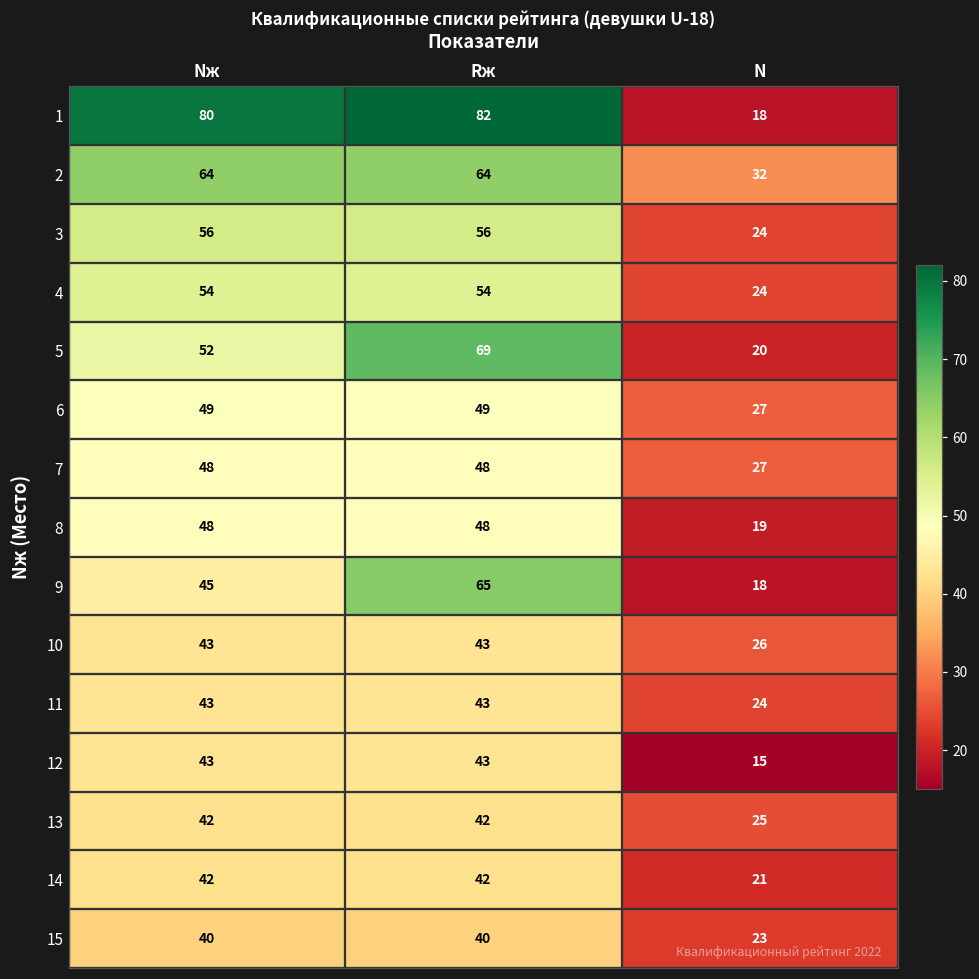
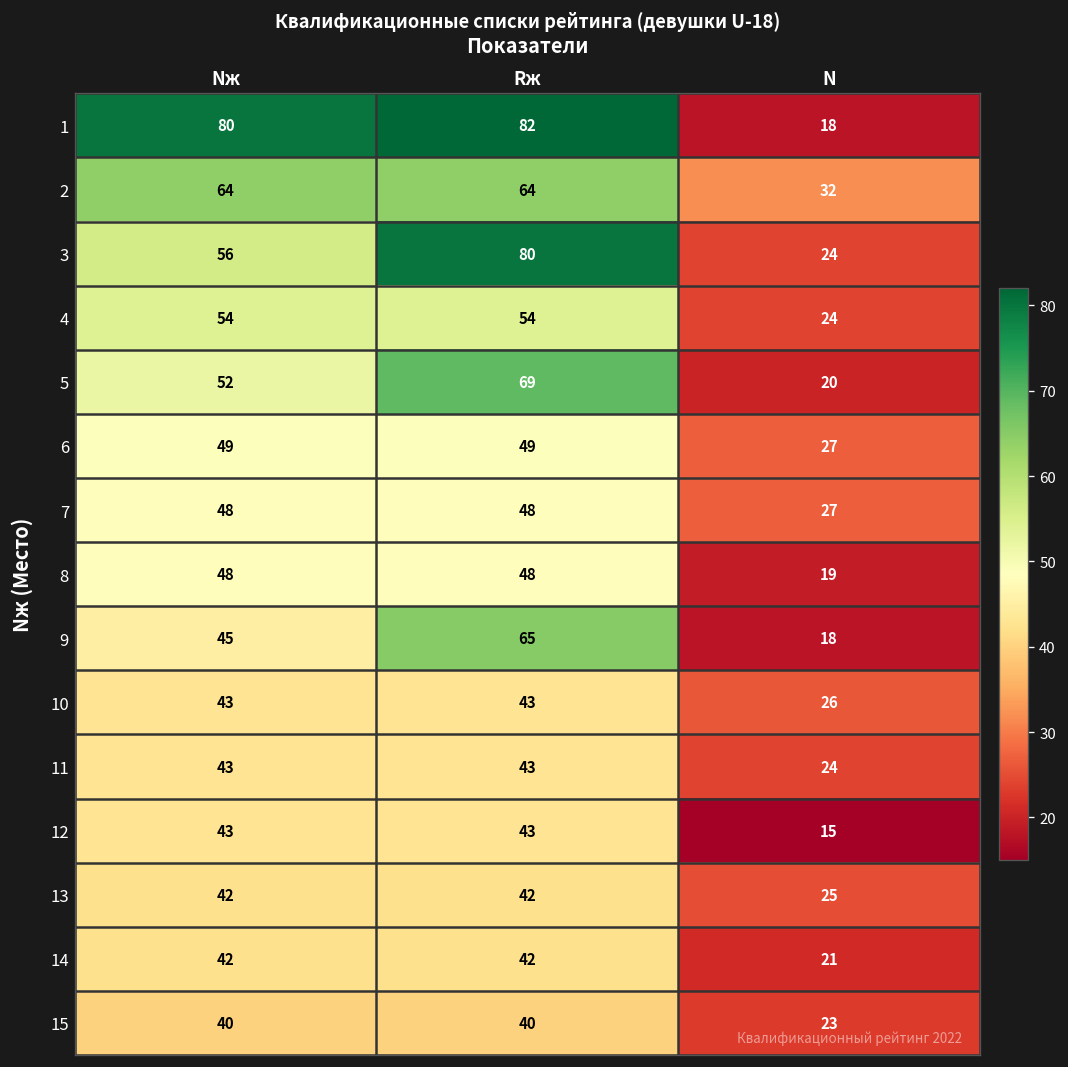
3, Rж: 56 -> 80
